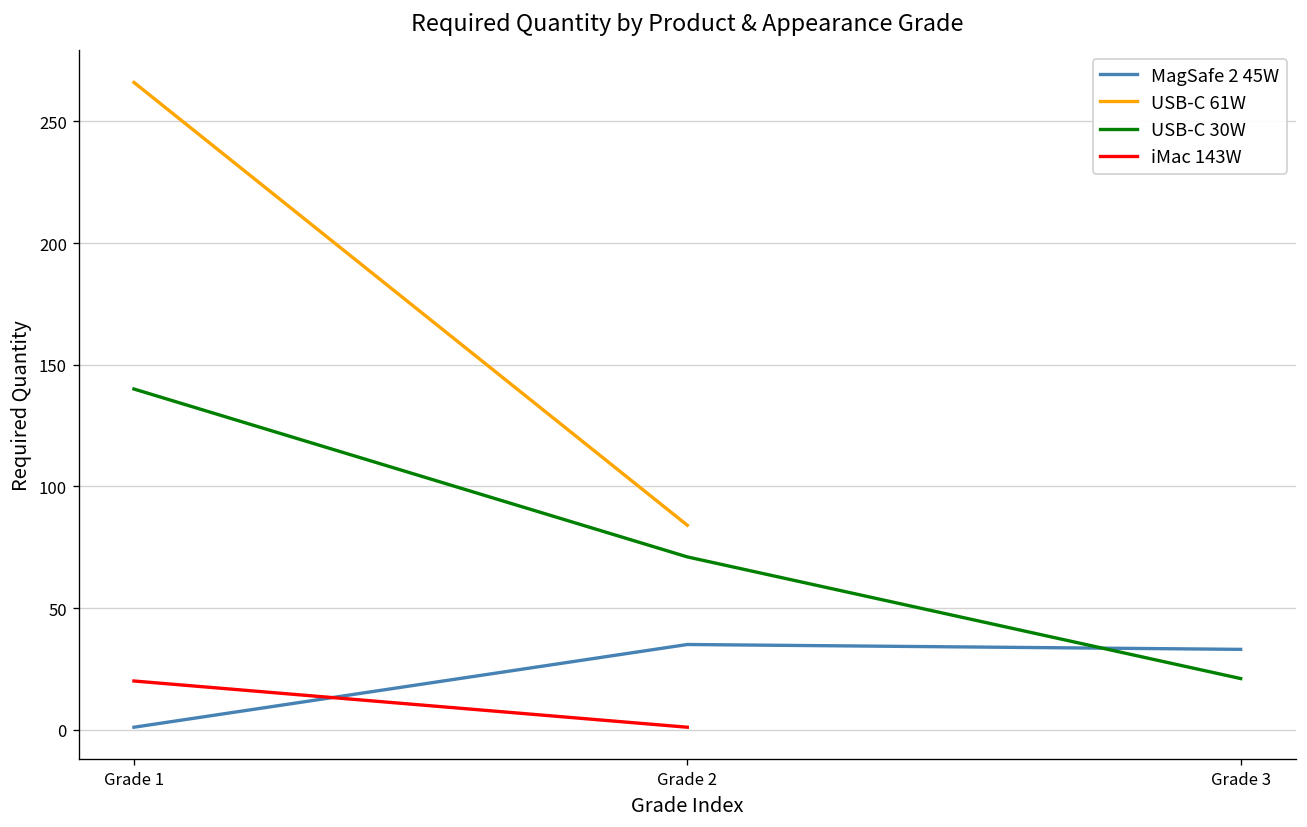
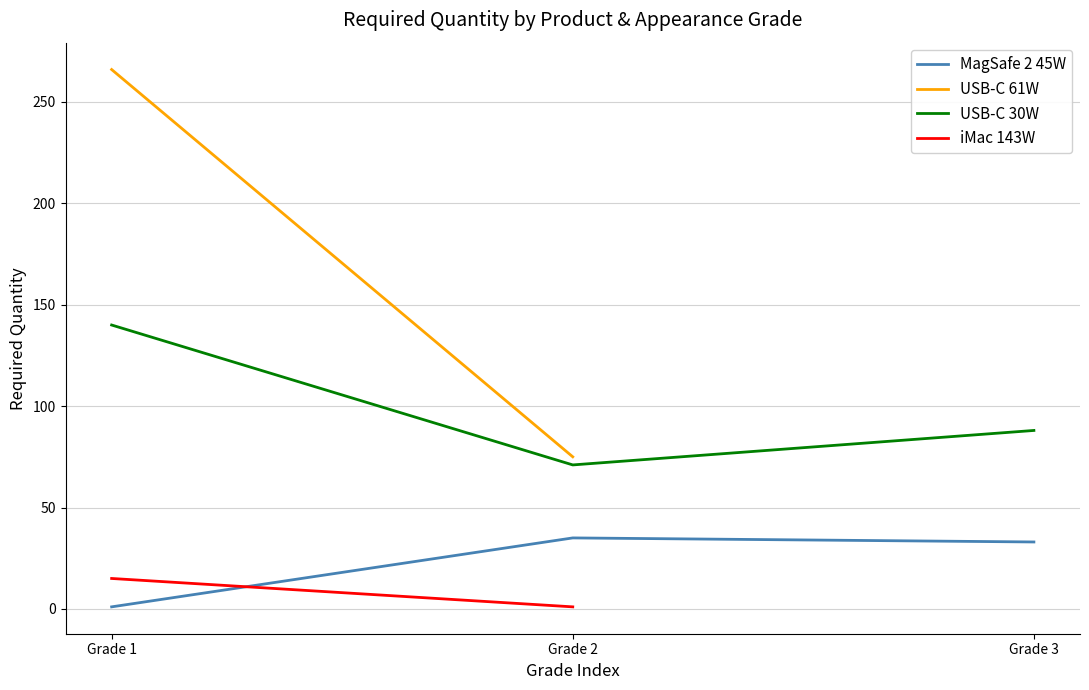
iMac 143W, Grade 1: 20 -> 15
USB-C 61W, Grade 2: 84 -> 75
USB-C 30W, Grade 3: 21 -> 88
